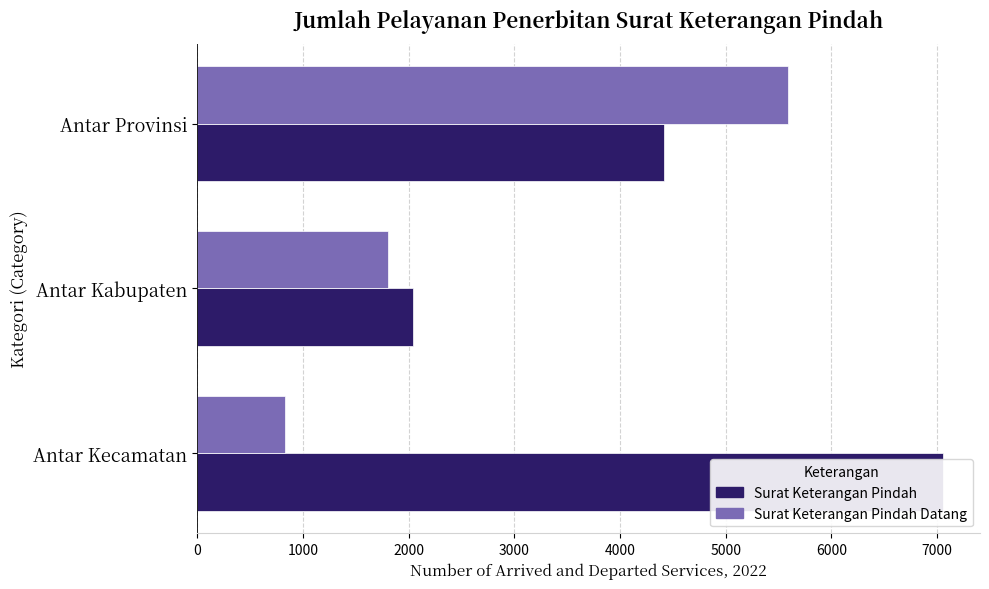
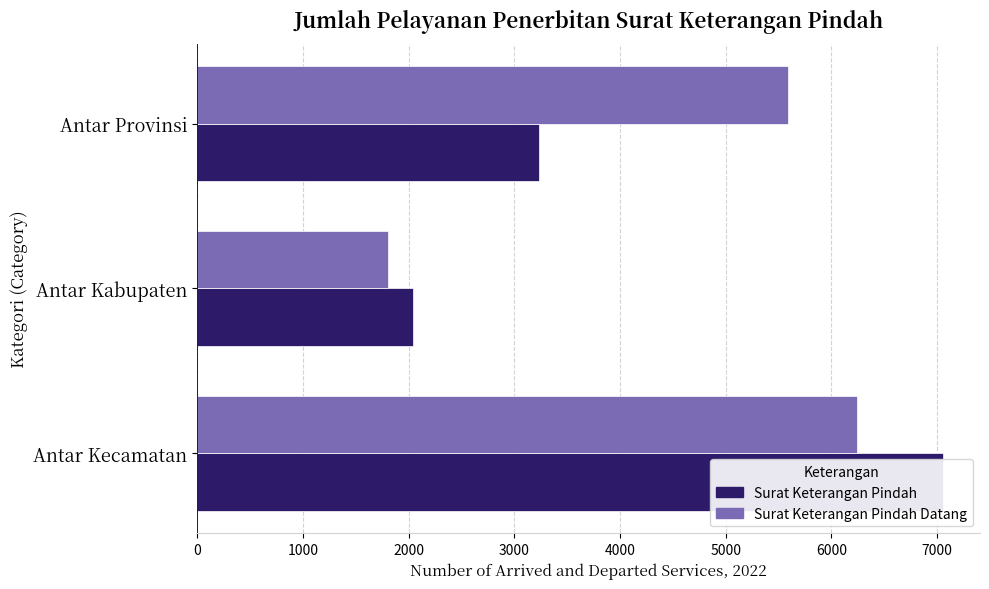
Surat Keterangan Pindah, Antar Provinsi: 4410 -> 3240
Surat Keterangan Pindah Datang, Antar Kecamatan: 830 -> 6240
